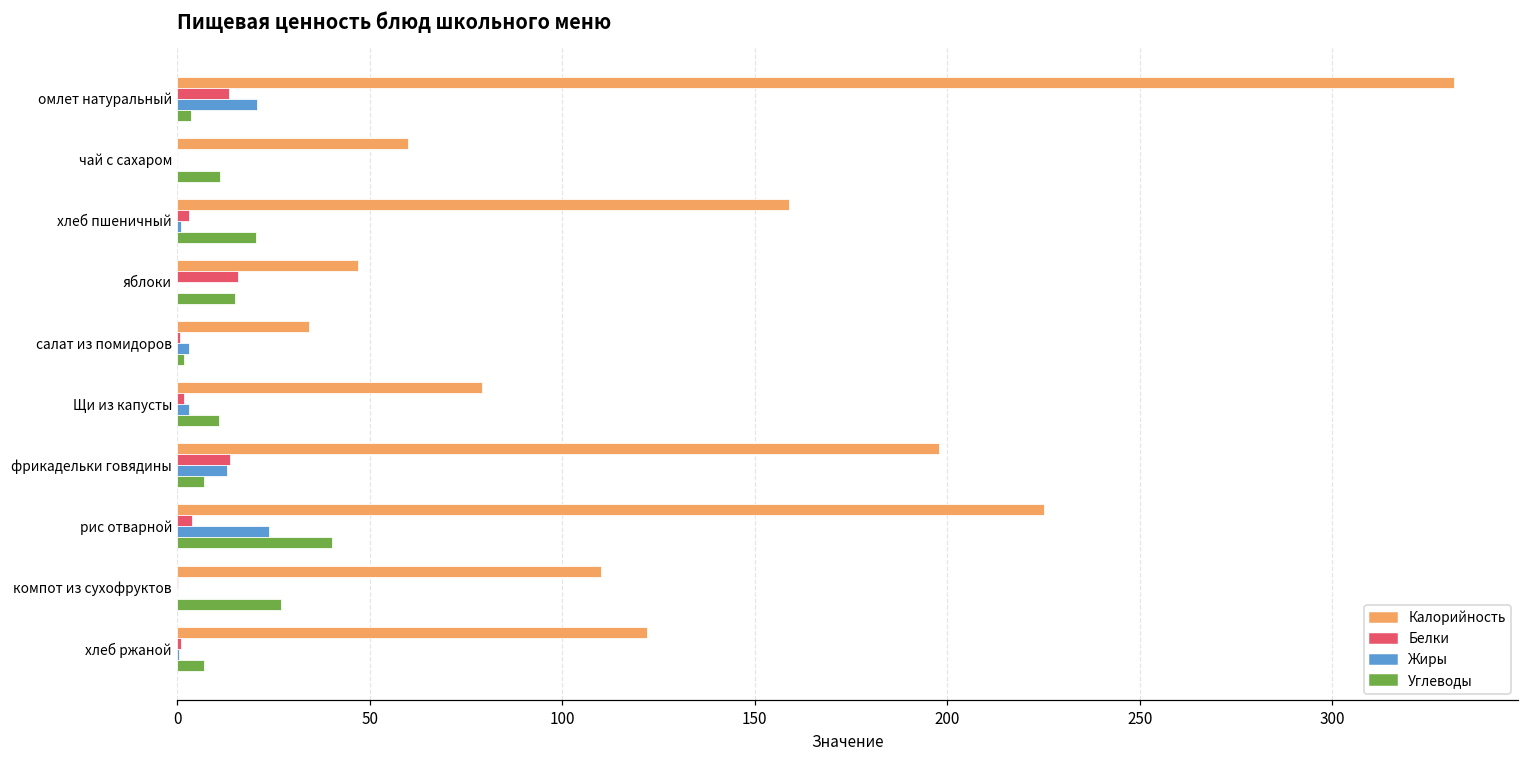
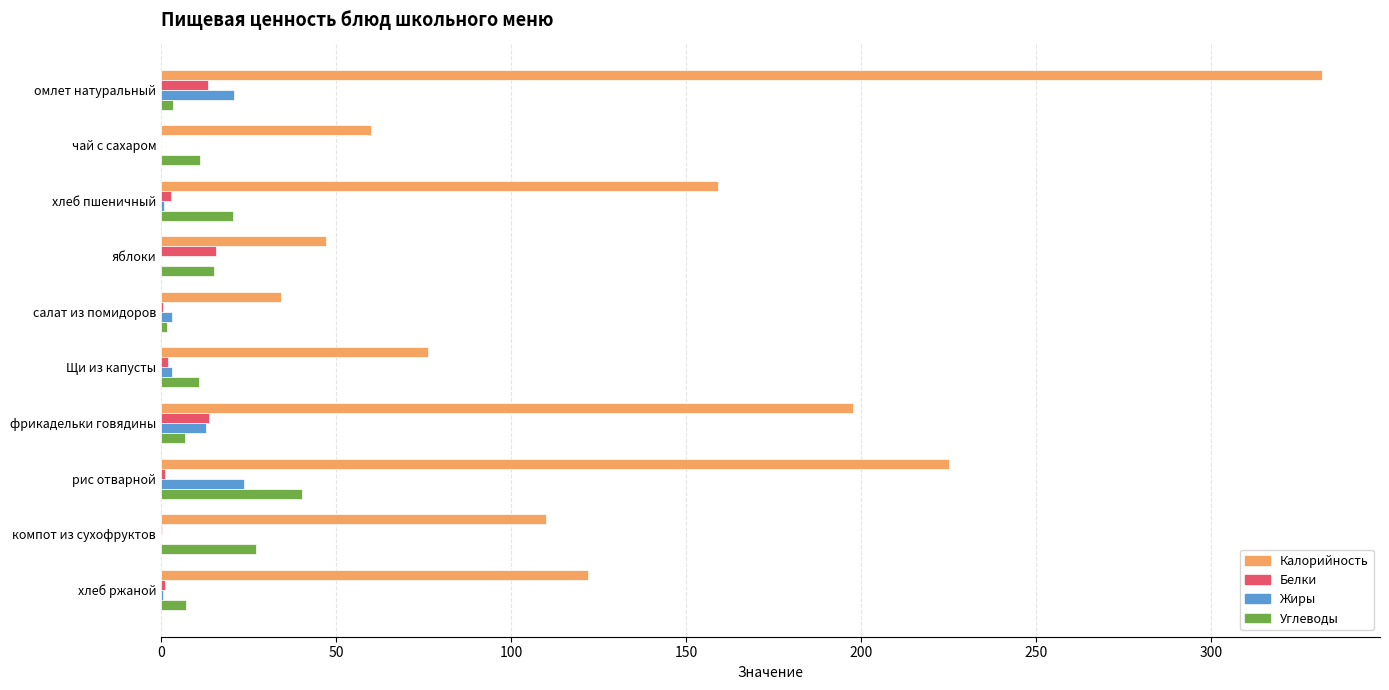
Калорийность, Щи из капусты: 79 -> 76
Белки, рис отварной: 4 -> 1
